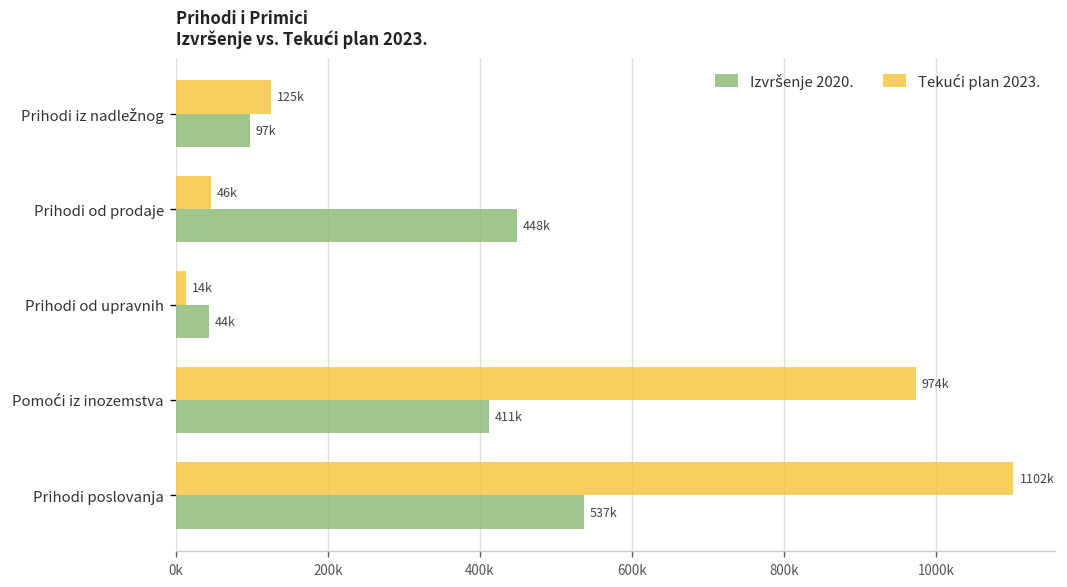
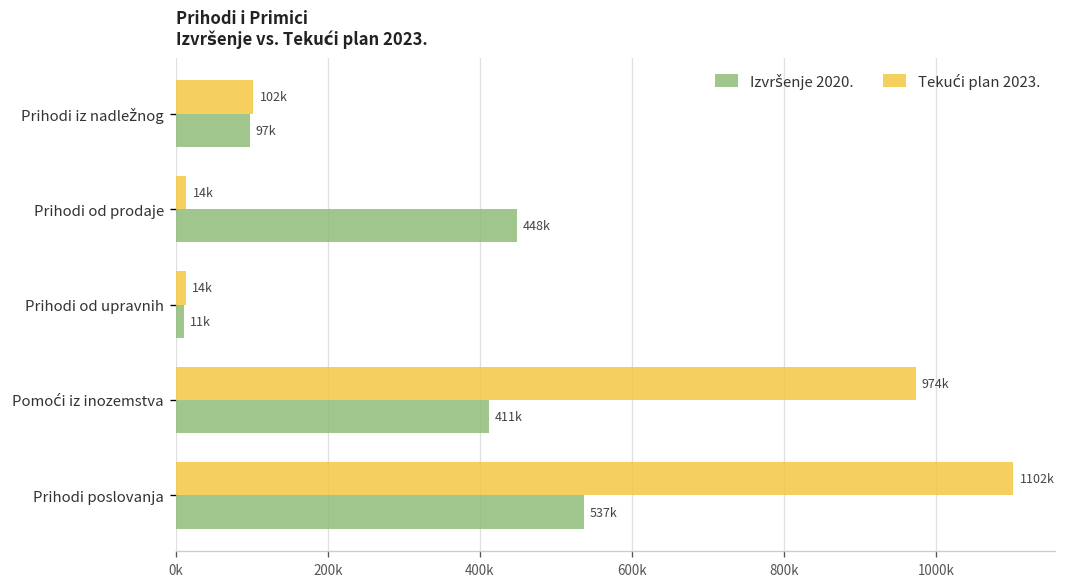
Tekući plan 2023., Prihodi iz nadležnog: 125k -> 102k
Tekući plan 2023., Prihodi od prodaje: 46k -> 14k
Izvršenje 2020., Prihodi od upravnih: 44k -> 11k
